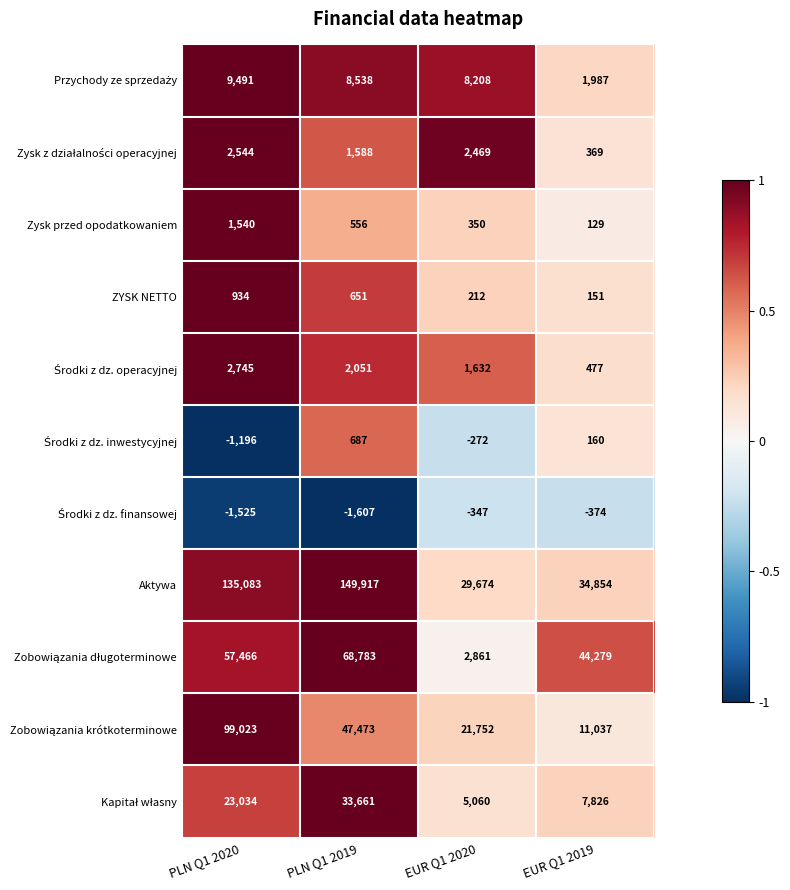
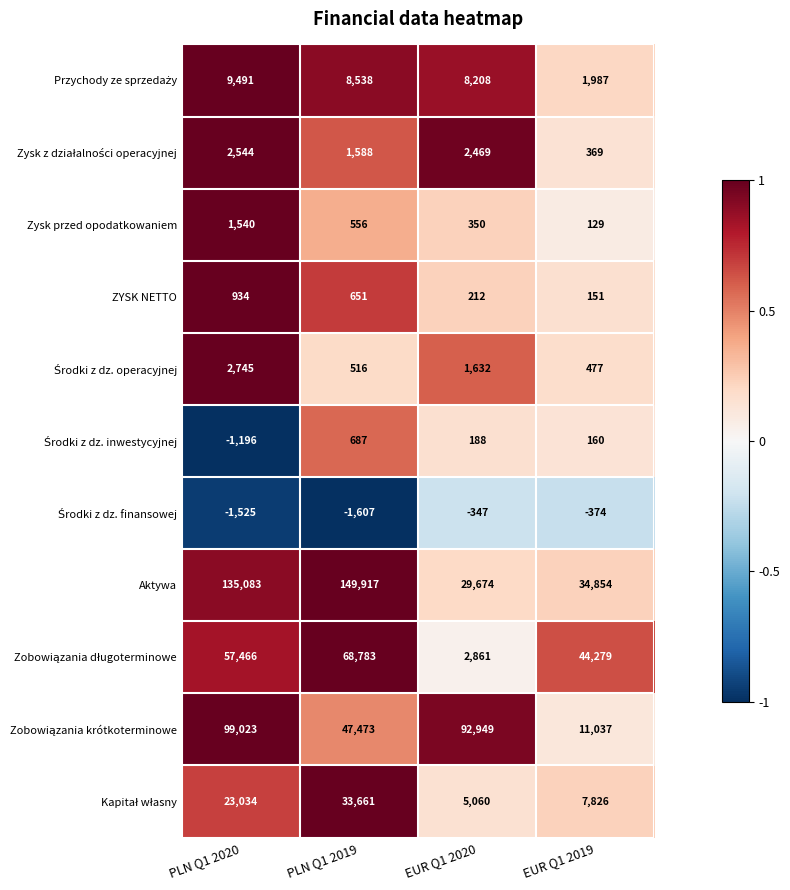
Środki z dz. operacyjnej, PLN Q1 2019: 2,051 -> 516
Środki z dz. inwestycyjnej, EUR Q1 2020: -272 -> 188
Zobowiązania krótkoterminowe, EUR Q1 2020: 21,752 -> 92,949
